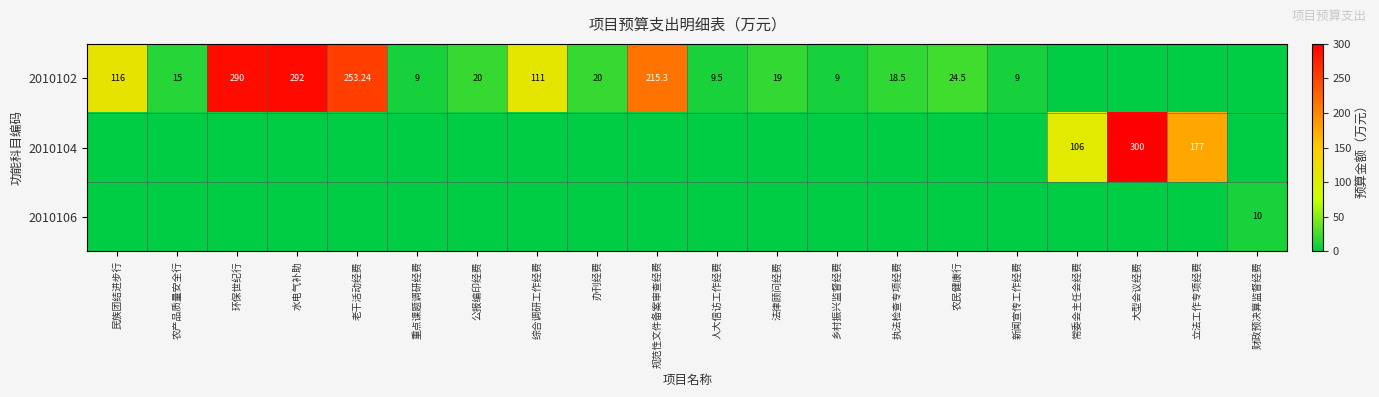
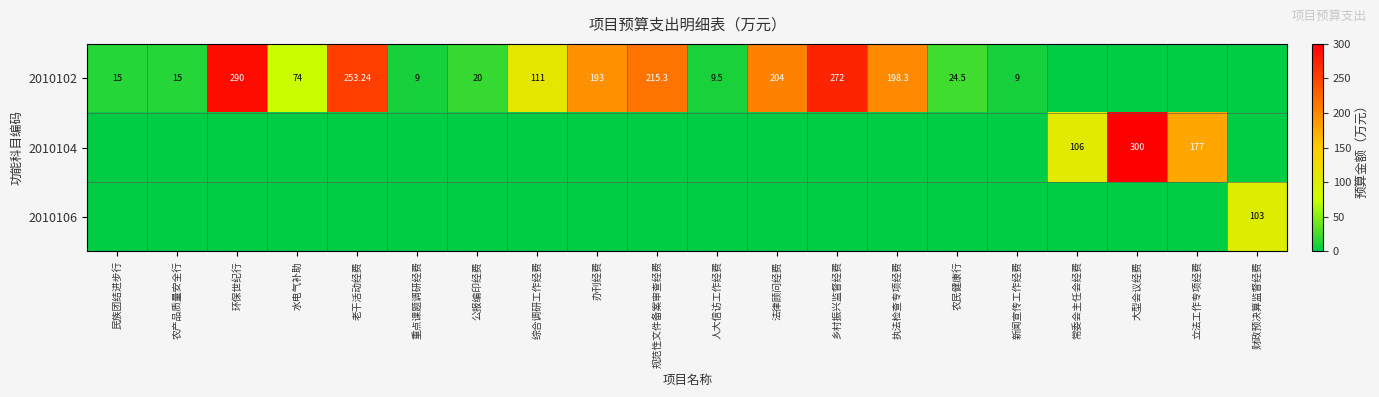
2010102, 民族团结进步行: 116 -> 15
2010102, 水电气补助: 292 -> 74
2010102, 办刊经费: 20 -> 193
2010102, 法律顾问经费: 19 -> 204
2010102, 乡村振兴监督经费: 9 -> 272
2010102, 执法检查专项经费: 18.5 -> 198.3
2010106, 财政预决算监督经费: 10 -> 103
